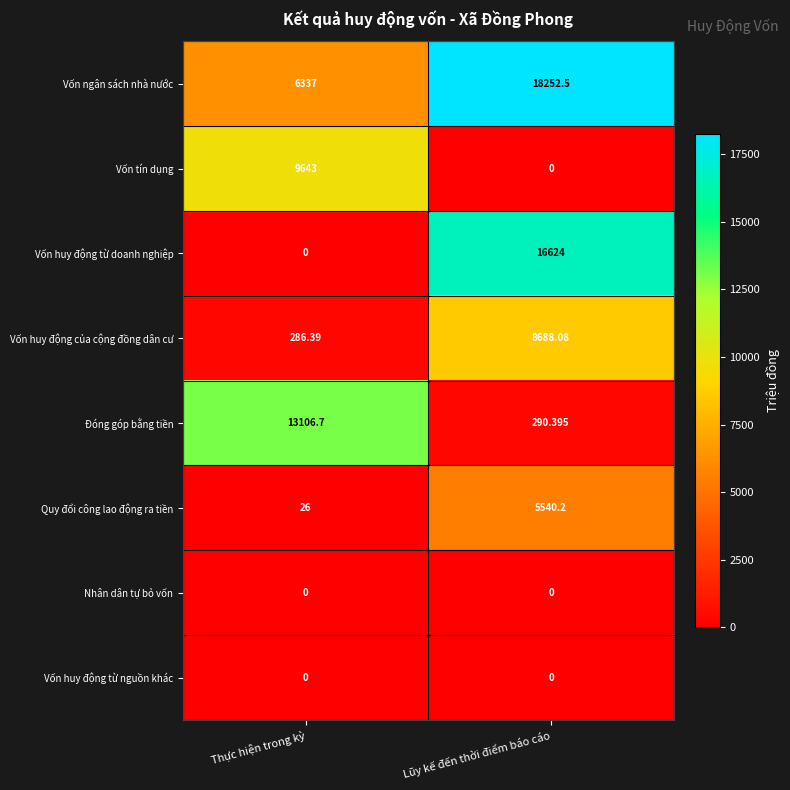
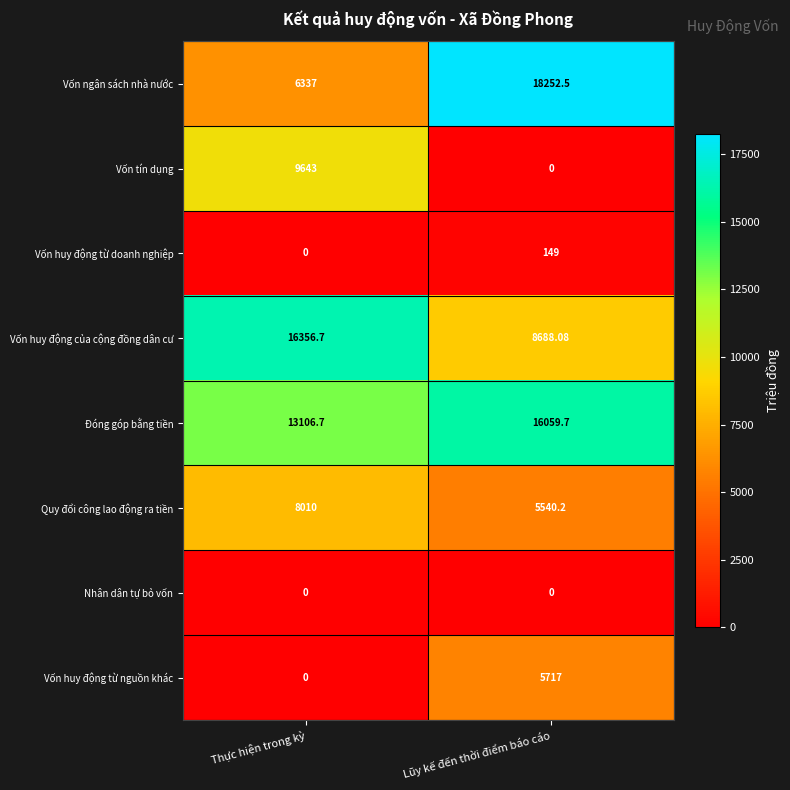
Vốn huy động từ doanh nghiệp, Lũy kế đến thời điểm báo cáo: 16624 -> 149
Vốn huy động của cộng đồng dân cư, Thực hiện trong kỳ: 286.39 -> 16356.7
Đóng góp bằng tiền, Lũy kế đến thời điểm báo cáo: 290.395 -> 16059.7
Quy đổi công lao động ra tiền, Thực hiện trong kỳ: 26 -> 8010
Vốn huy động từ nguồn khác, Lũy kế đến thời điểm báo cáo: 0 -> 5717
